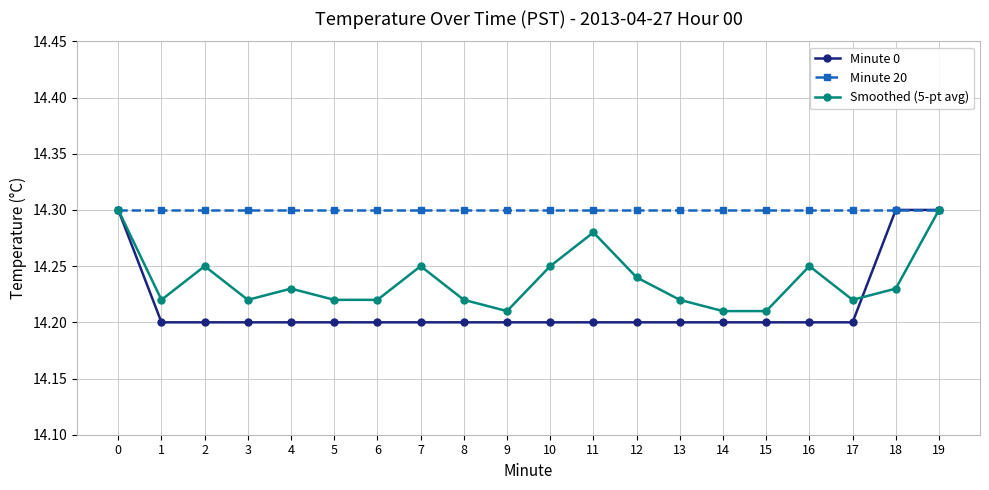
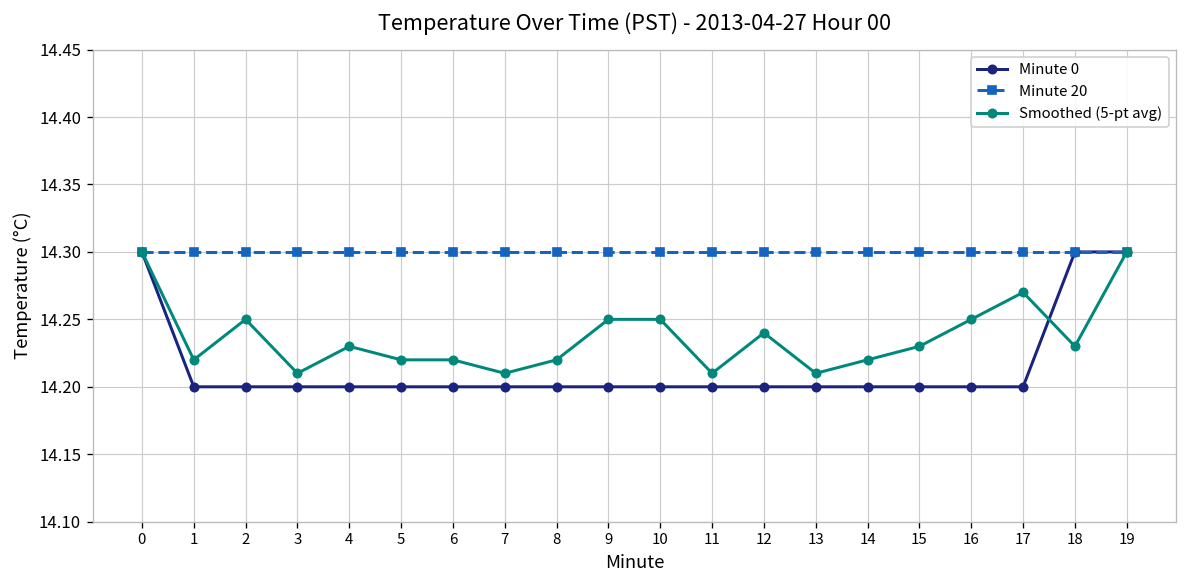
Smoothed (5-pt avg), 3: 14.22 -> 14.21
Smoothed (5-pt avg), 7: 14.25 -> 14.21
Smoothed (5-pt avg), 9: 14.21 -> 14.25
Smoothed (5-pt avg), 11: 14.28 -> 14.21
Smoothed (5-pt avg), 13: 14.22 -> 14.21
Smoothed (5-pt avg), 14: 14.21 -> 14.22
Smoothed (5-pt avg), 15: 14.21 -> 14.23
Smoothed (5-pt avg), 17: 14.22 -> 14.27
